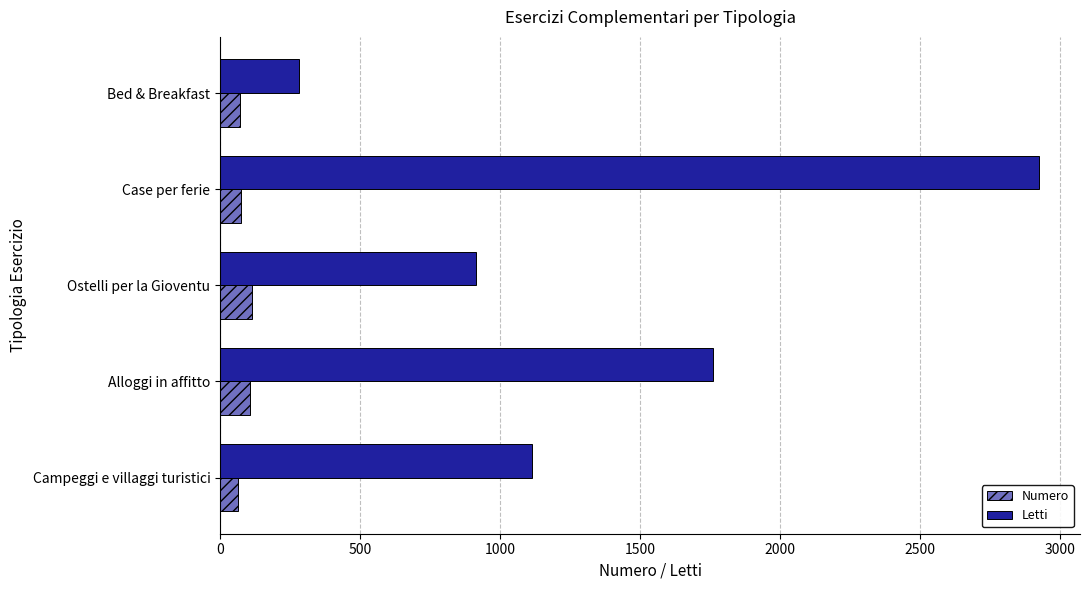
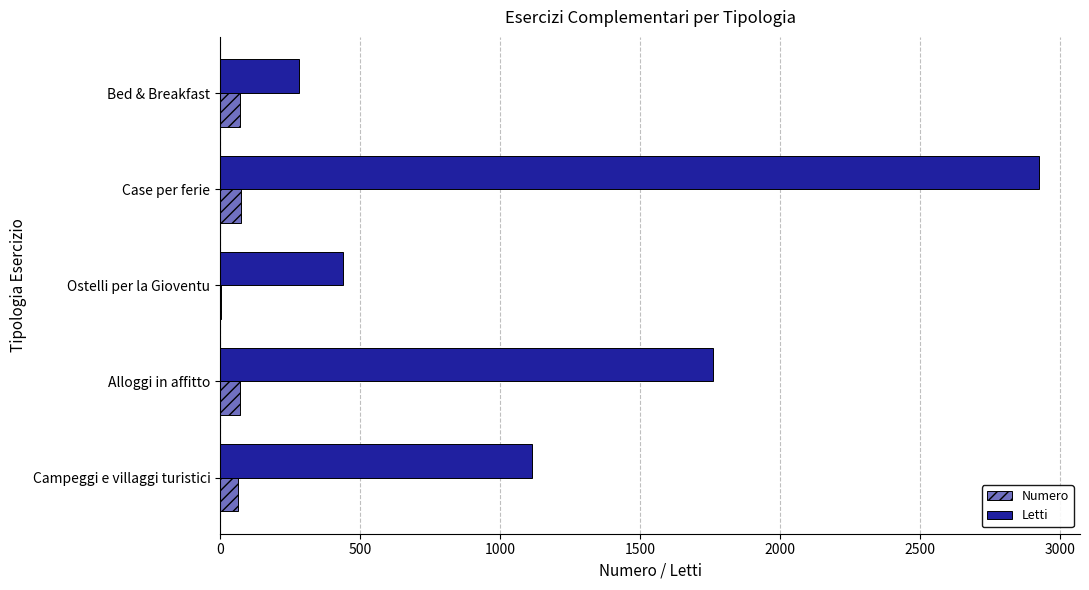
Letti, Ostelli per la Gioventu: 910 -> 440
Numero, Ostelli per la Gioventu: 120 -> 0
Numero, Alloggi in affitto: 110 -> 70
